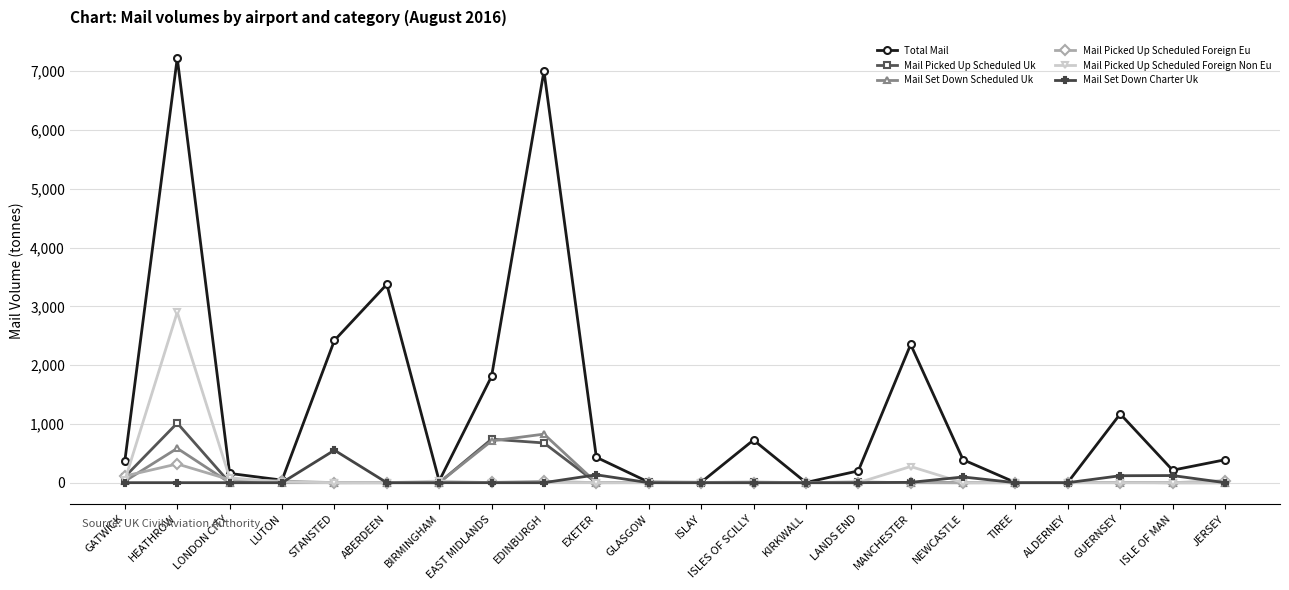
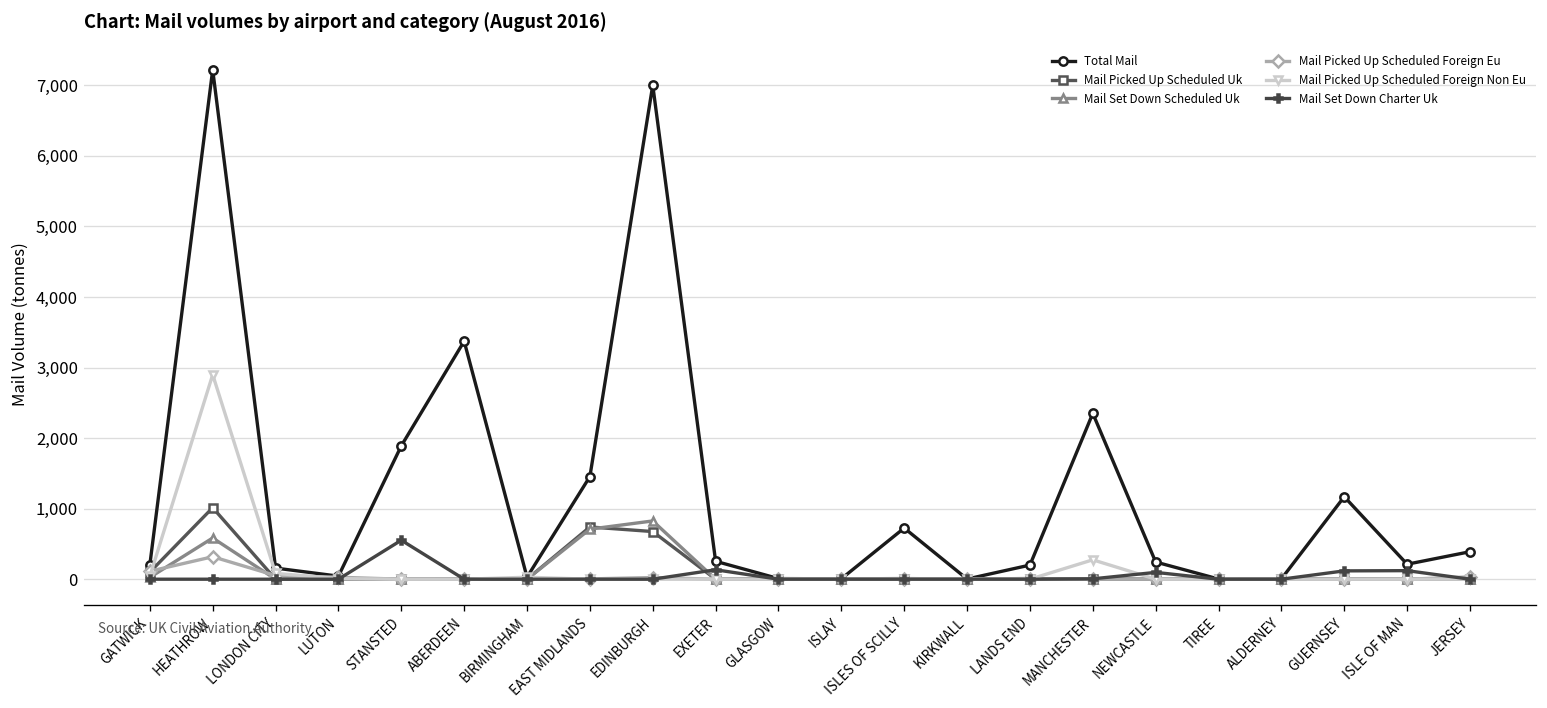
Total Mail, GATWICK: 400 -> 200
Total Mail, STANSTED: 2,400 -> 1,900
Total Mail, EAST MIDLANDS: 1,800 -> 1,500
Total Mail, EXETER: 400 -> 300
Total Mail, NEWCASTLE: 400 -> 200
